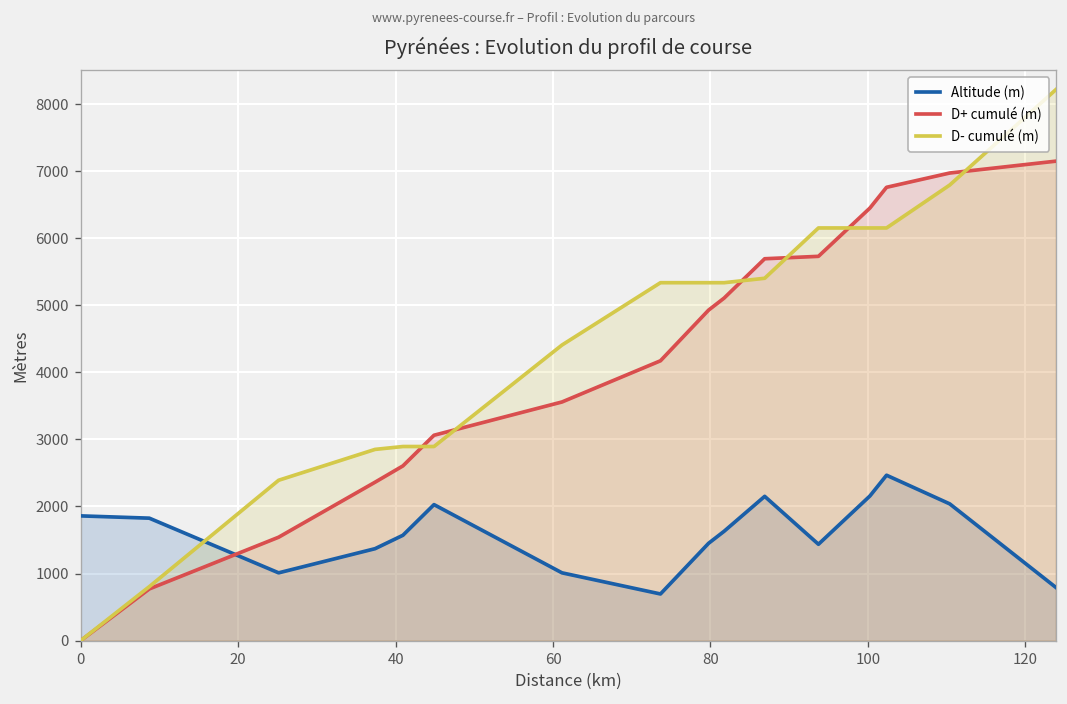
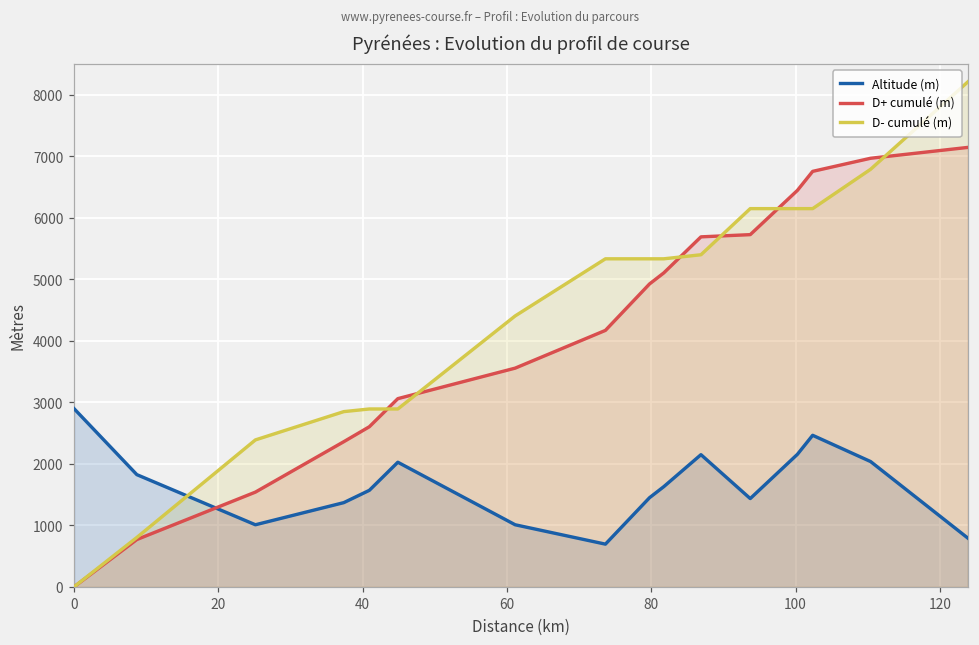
Altitude (m), 0: 1900 -> 2900
